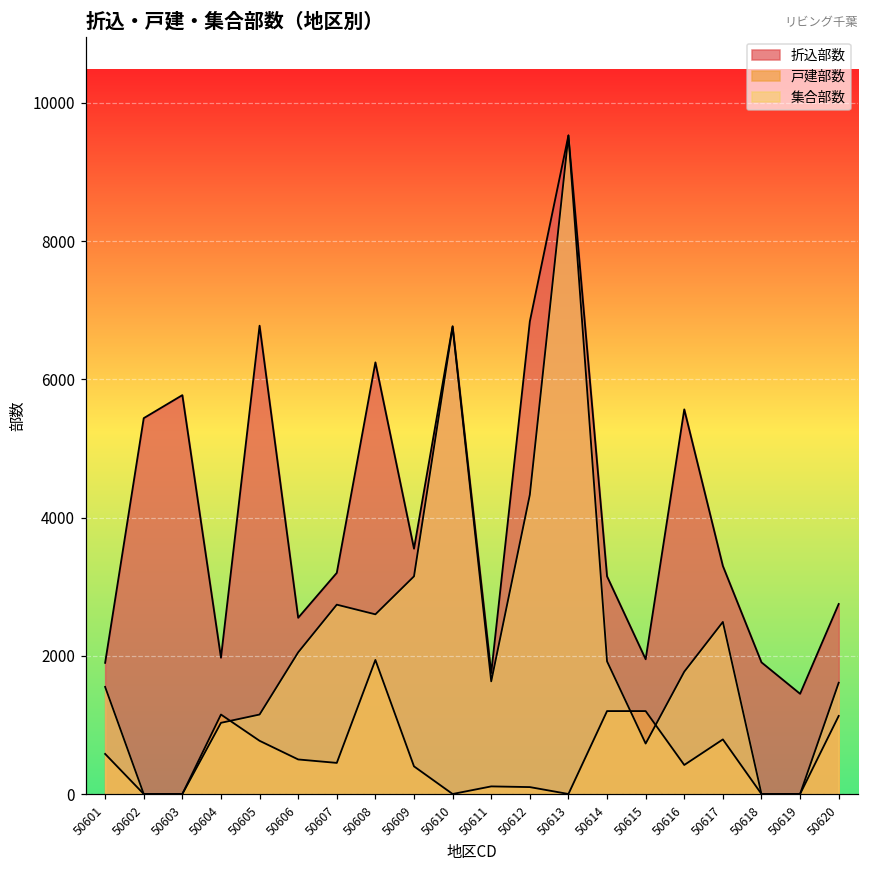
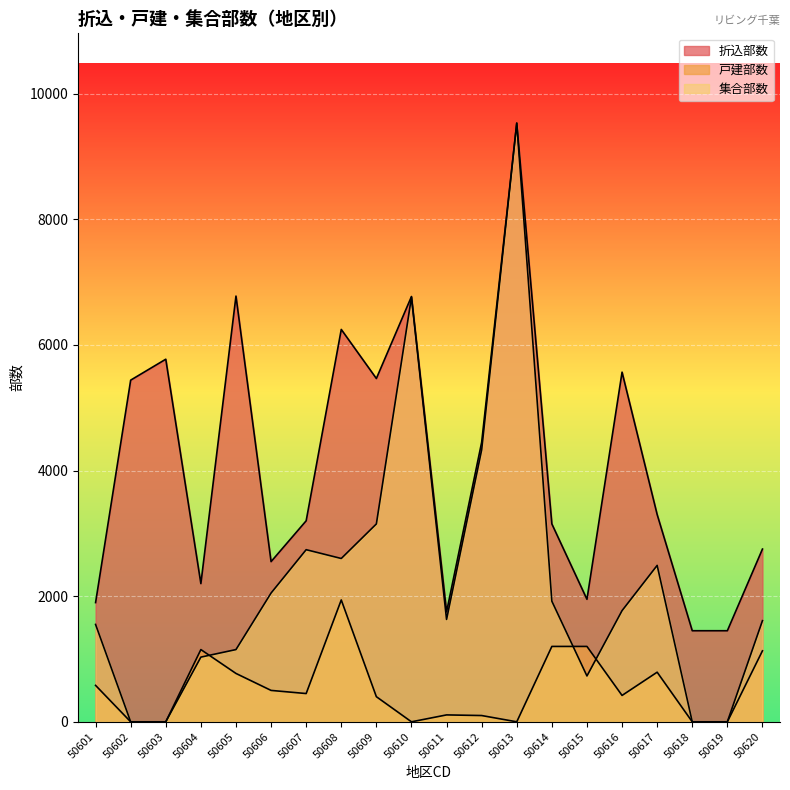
折込部数, 50604: 2000 -> 2200
折込部数, 50609: 3600 -> 5500
折込部数, 50612: 6800 -> 4500
折込部数, 50618: 1900 -> 1500
